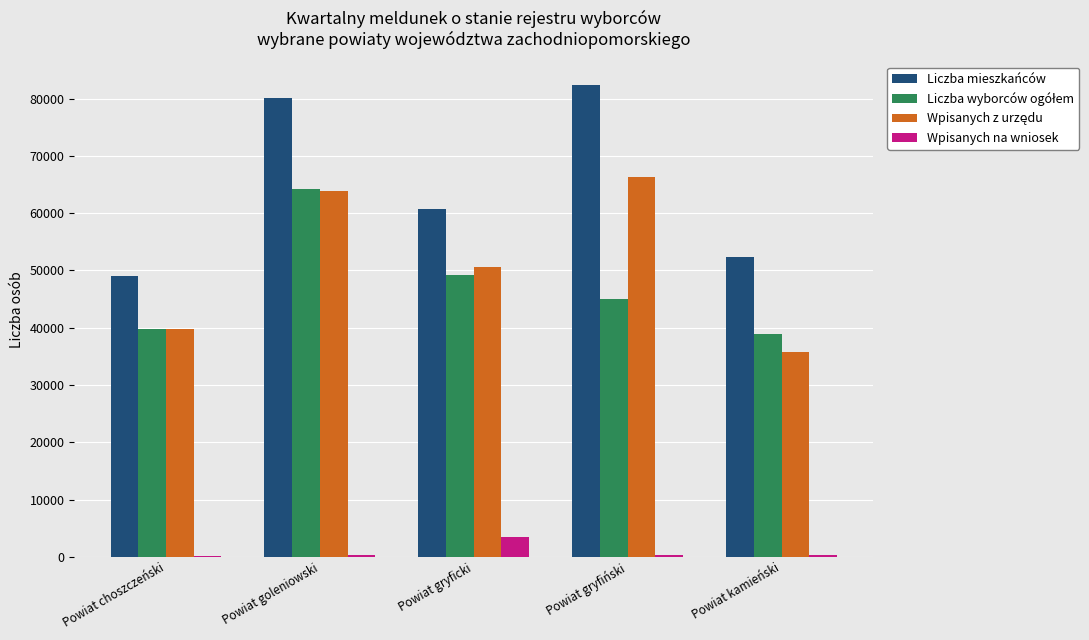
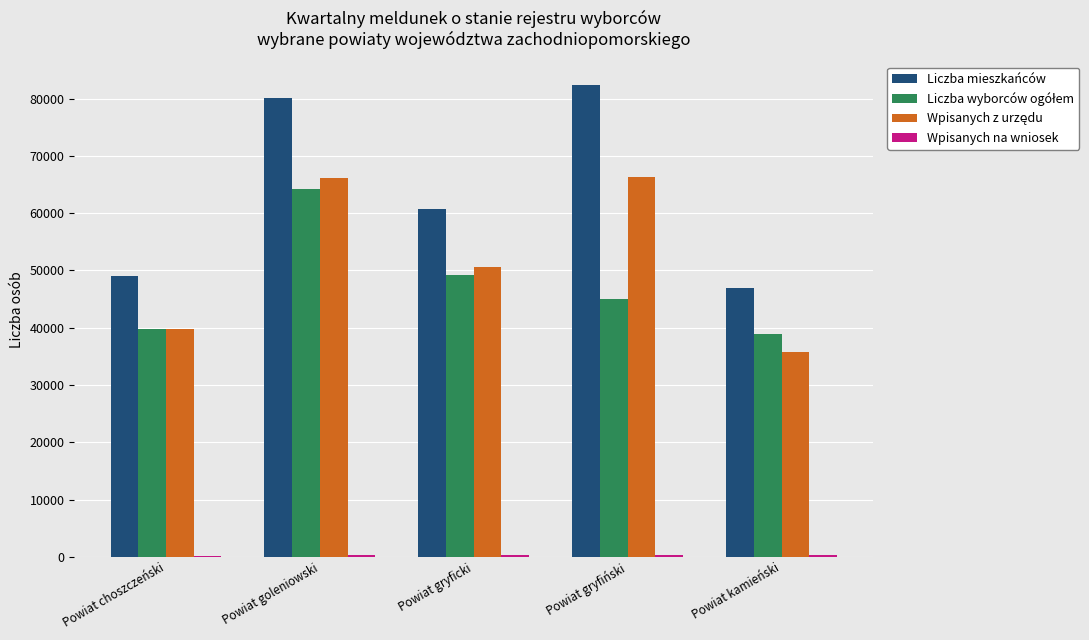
Wpisanych z urzędu, Powiat goleniowski: 64000 -> 66000
Wpisanych na wniosek, Powiat gryficki: 4000 -> 0
Liczba mieszkańców, Powiat kamieński: 52000 -> 47000
